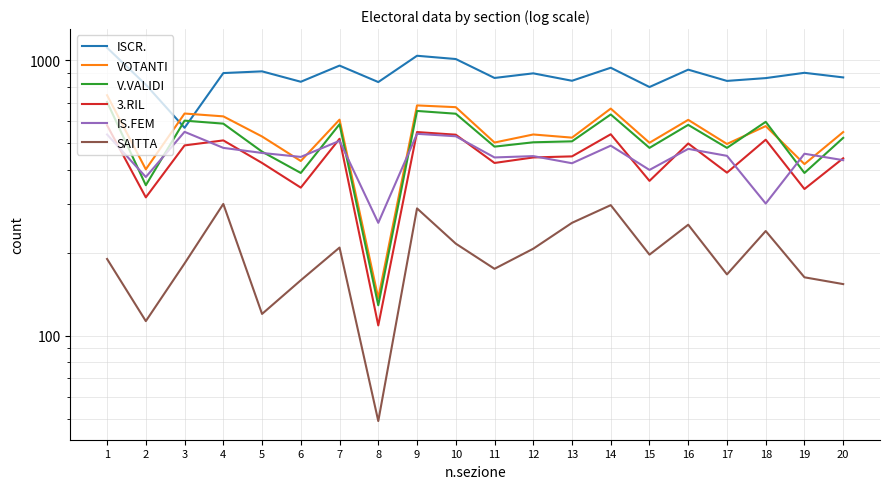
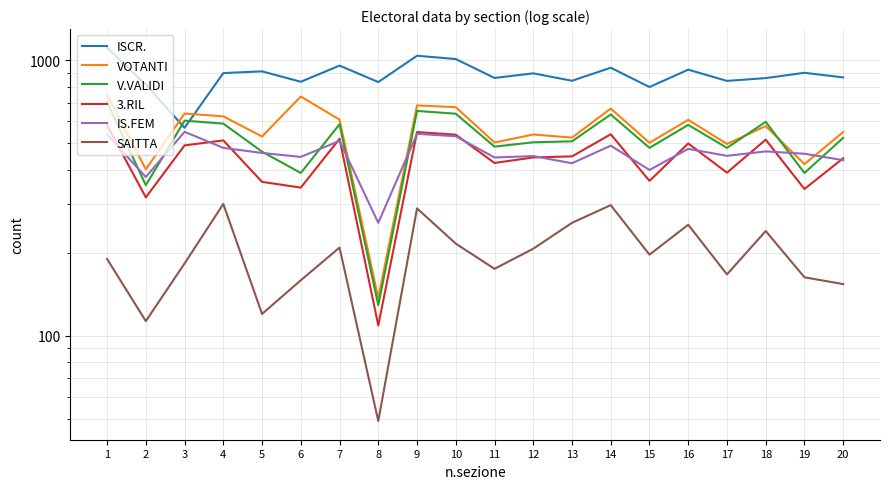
3.RIL, 5: 420 -> 360
VOTANTI, 6: 430 -> 740
IS.FEM, 18: 300 -> 470
